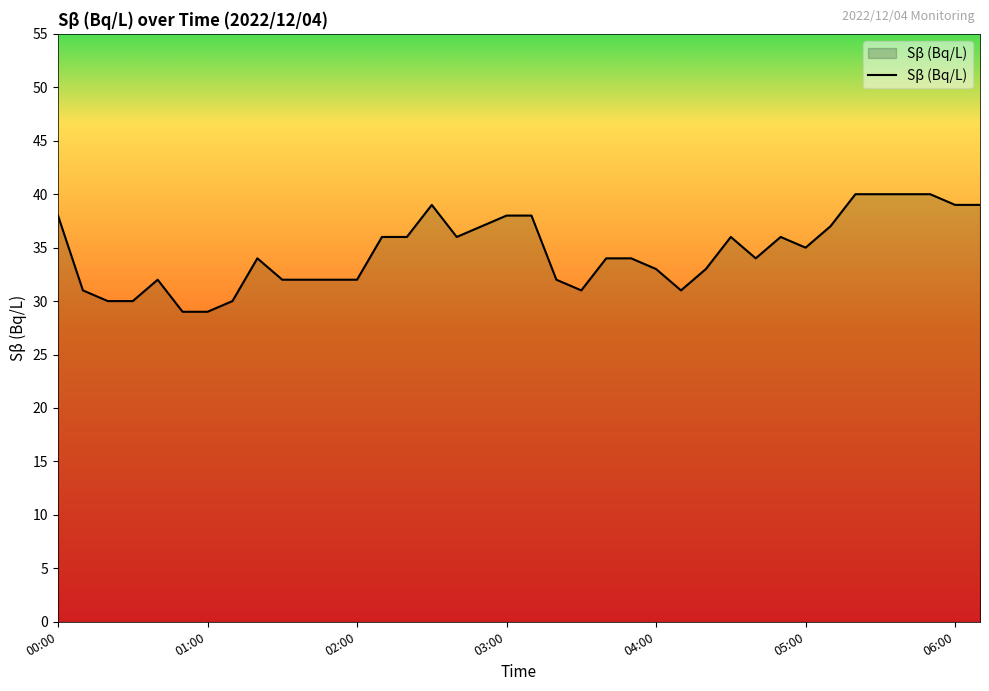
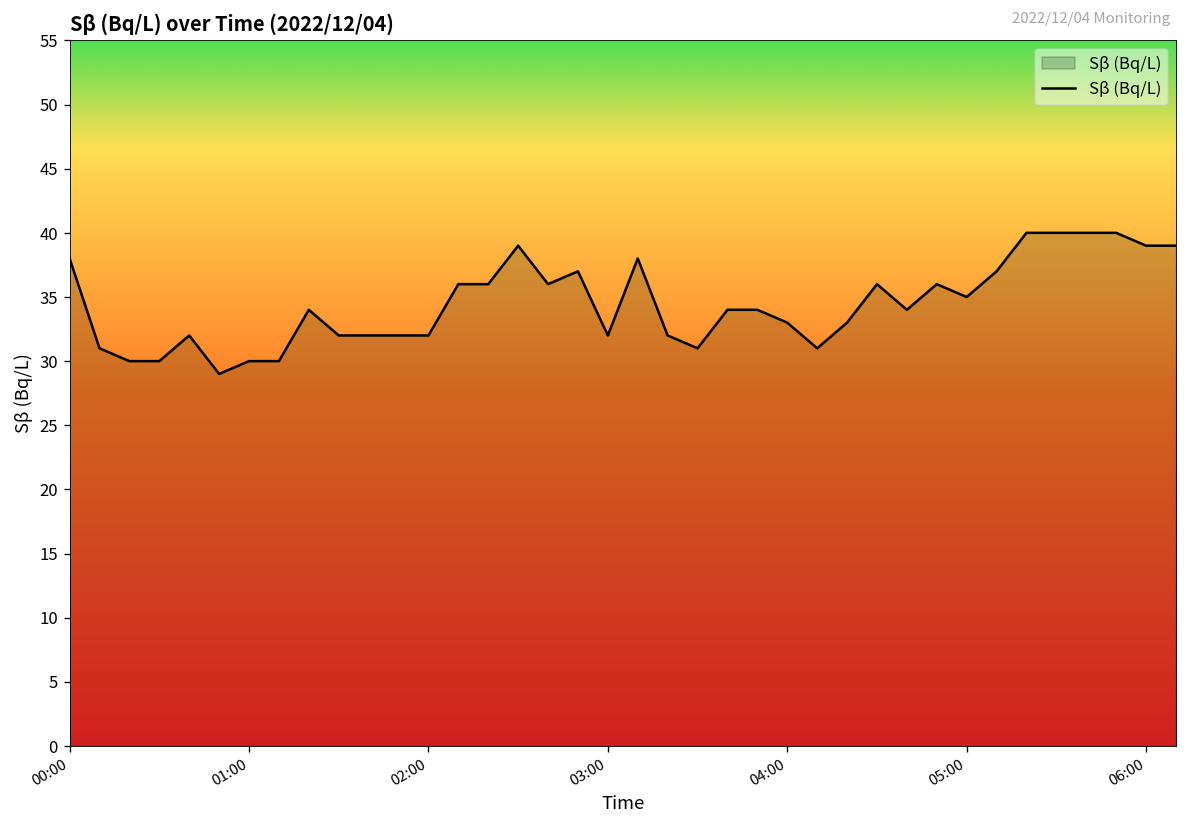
01:00: 29 -> 30
03:00: 38 -> 32
